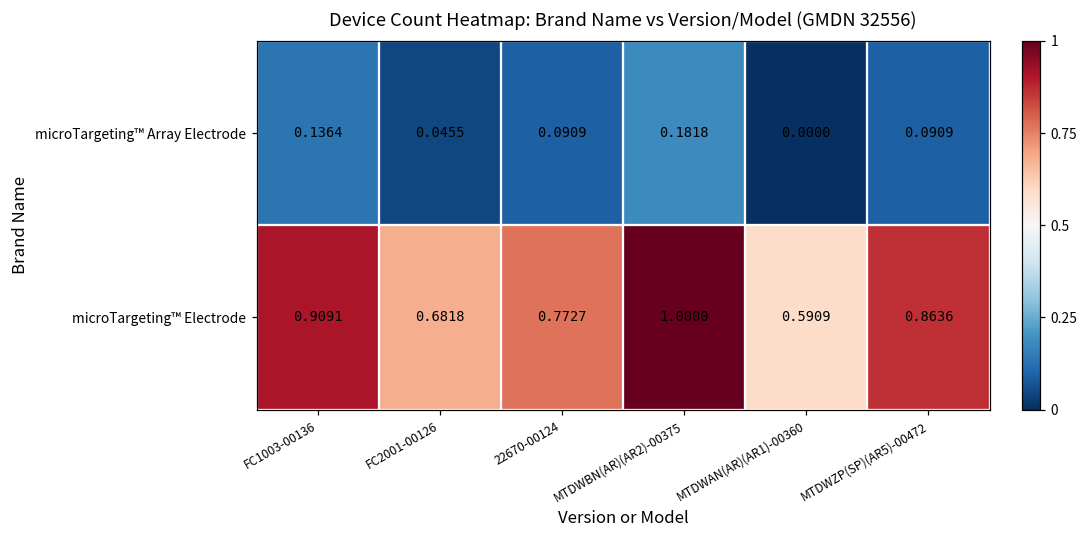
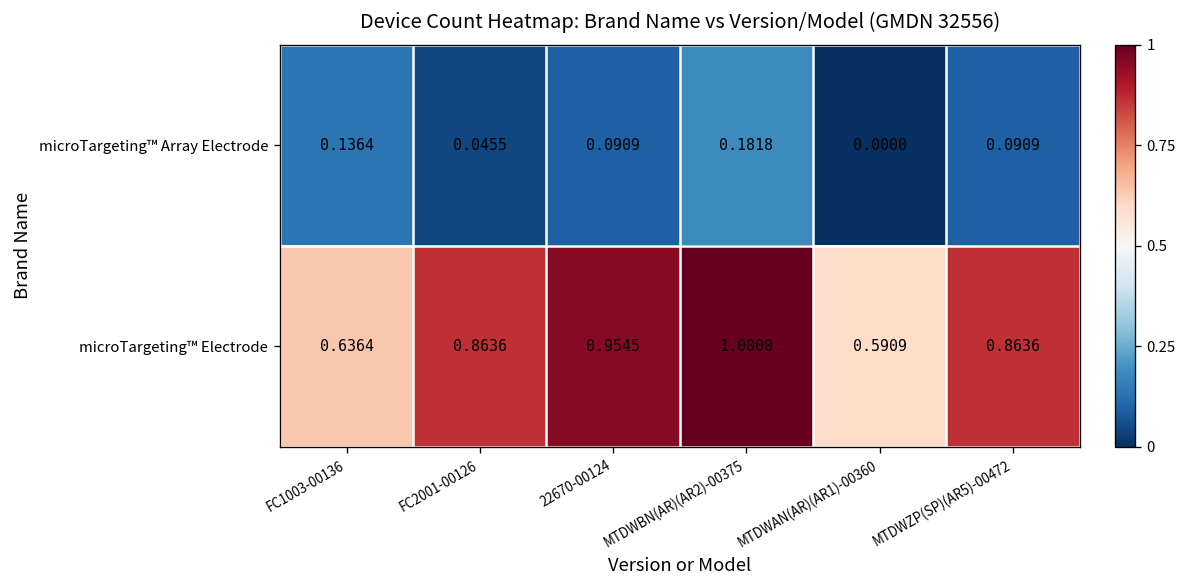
microTargeting™ Electrode, FC1003-00136: 0.9091 -> 0.6364
microTargeting™ Electrode, FC2001-00126: 0.6818 -> 0.8636
microTargeting™ Electrode, 22670-00124: 0.7727 -> 0.9545
